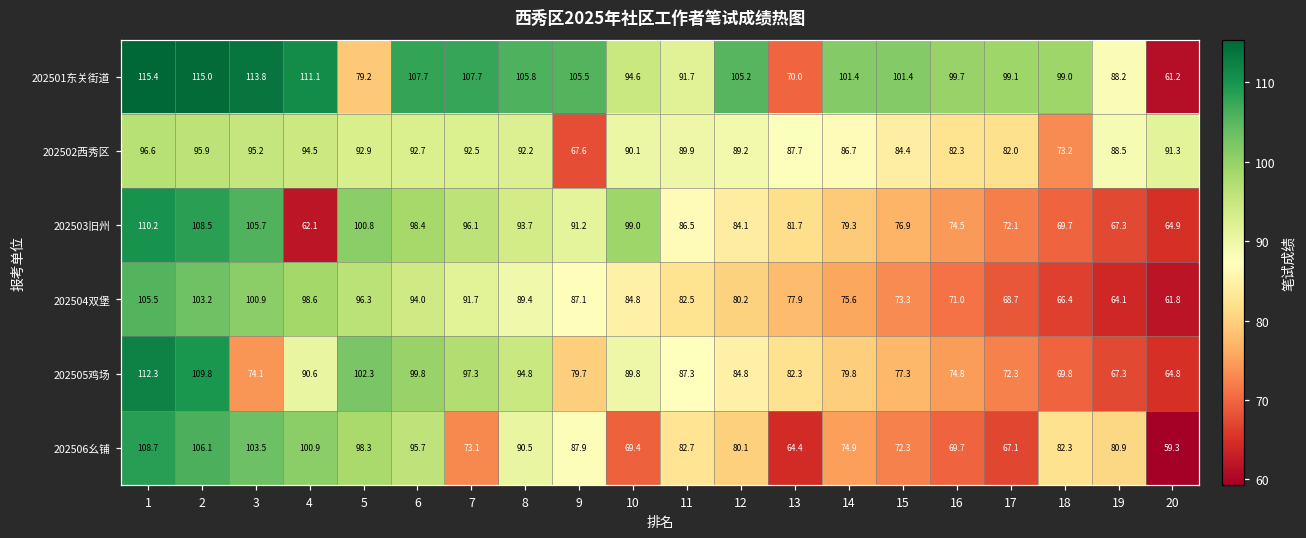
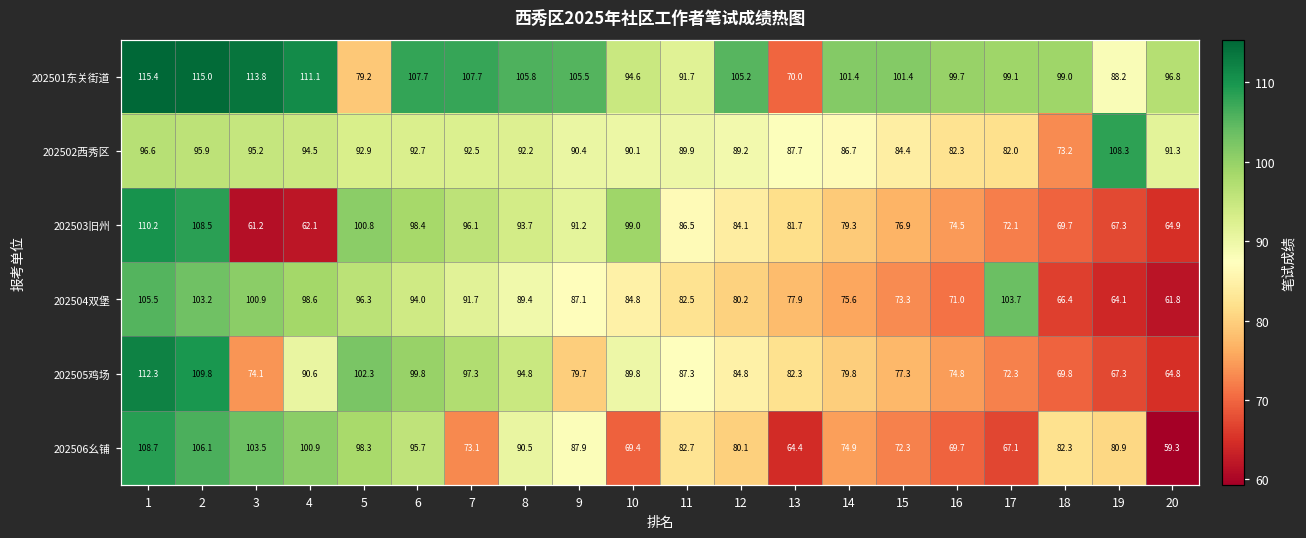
202501东关街道, 20: 61.2 -> 96.8
202502西秀区, 9: 67.6 -> 90.4
202502西秀区, 19: 88.5 -> 108.3
202503旧州, 3: 105.7 -> 61.2
202504双堡, 17: 68.7 -> 103.7
